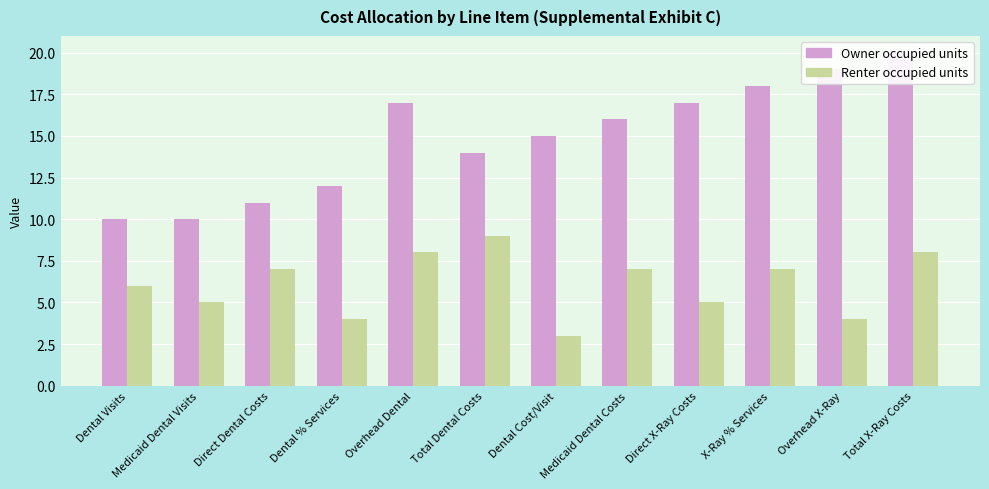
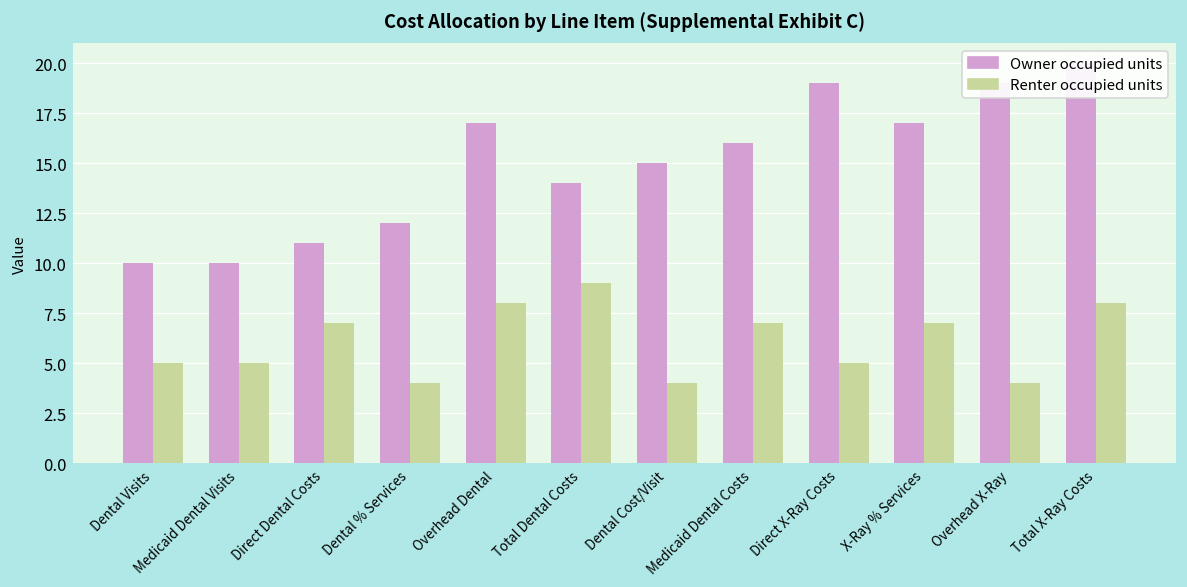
Renter occupied units, Dental Visits: 6 -> 5
Renter occupied units, Dental Cost/Visit: 3 -> 4
Owner occupied units, Direct X-Ray Costs: 17 -> 19
Owner occupied units, X-Ray % Services: 18 -> 17
